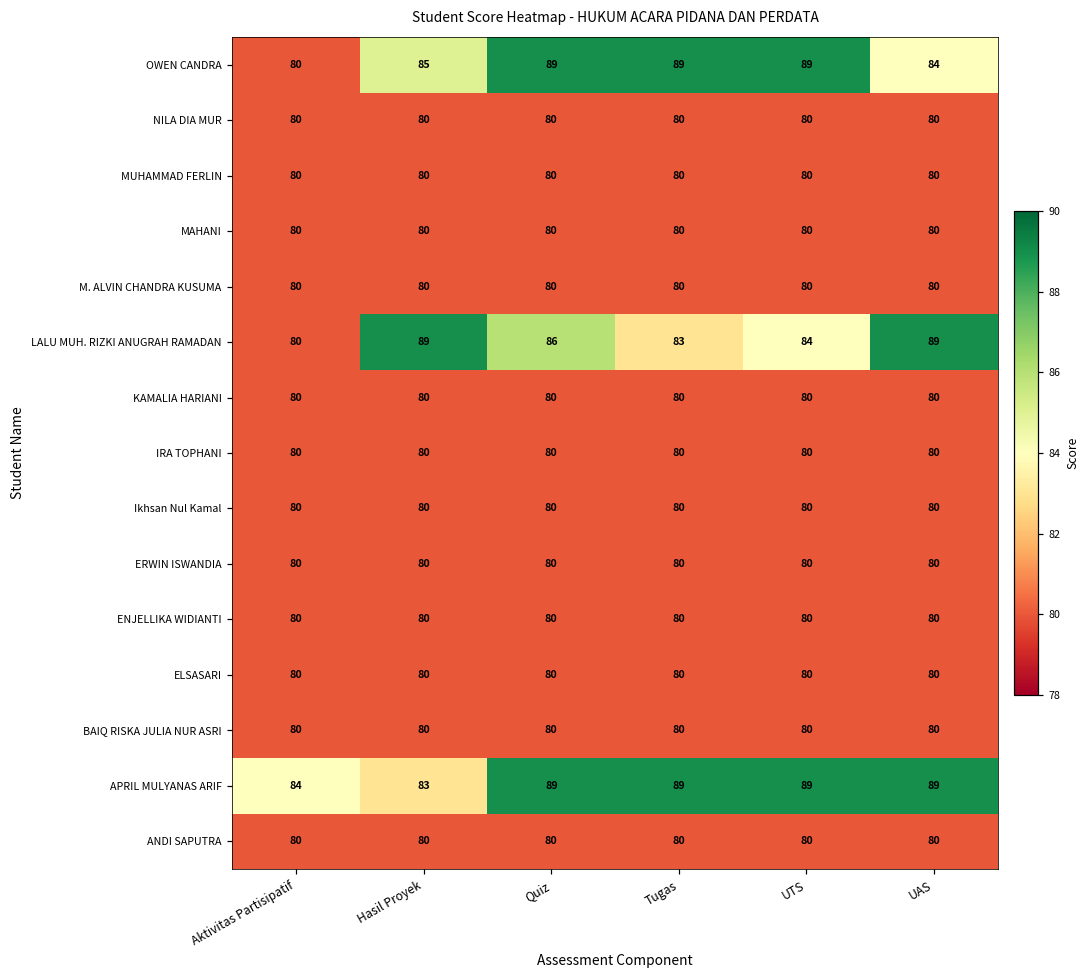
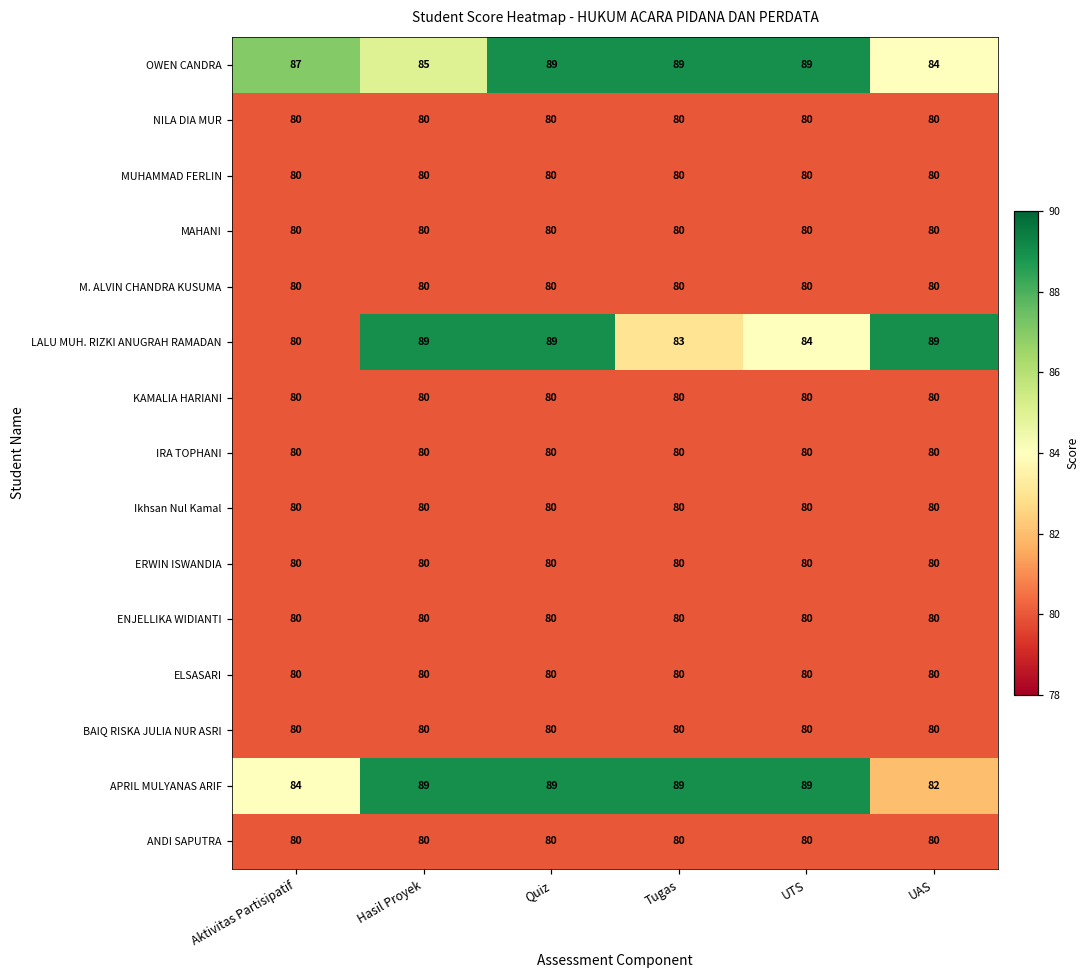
OWEN CANDRA, Aktivitas Partisipatif: 80 -> 87
LALU MUH. RIZKI ANUGRAH RAMADAN, Quiz: 86 -> 89
APRIL MULYANAS ARIF, Hasil Proyek: 83 -> 89
APRIL MULYANAS ARIF, UAS: 89 -> 82
